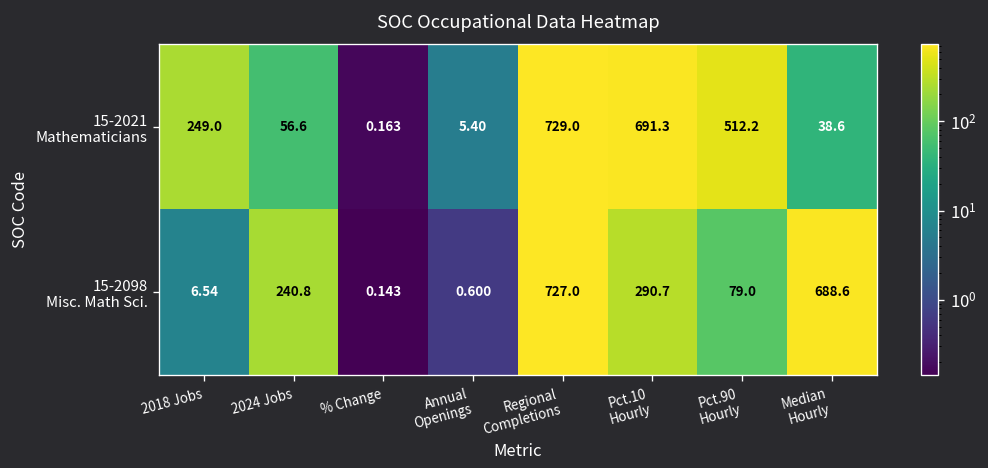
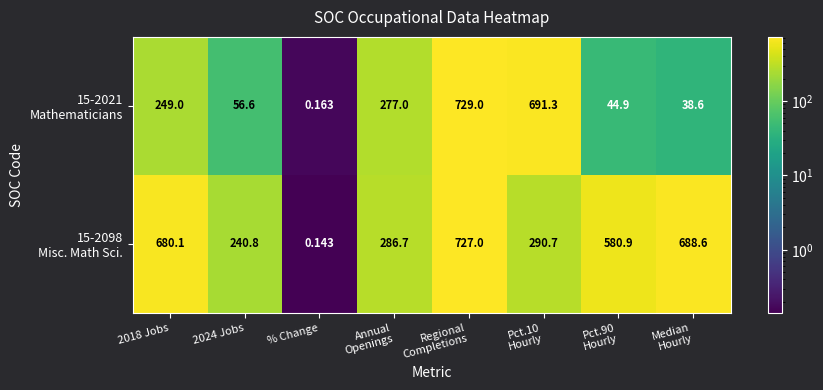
15-2021 Mathematicians, Annual Openings: 5.40 -> 277.0
15-2021 Mathematicians, Pct.90 Hourly: 512.2 -> 44.9
15-2098 Misc. Math Sci., 2018 Jobs: 6.54 -> 680.1
15-2098 Misc. Math Sci., Annual Openings: 0.600 -> 286.7
15-2098 Misc. Math Sci., Pct.90 Hourly: 79.0 -> 580.9
